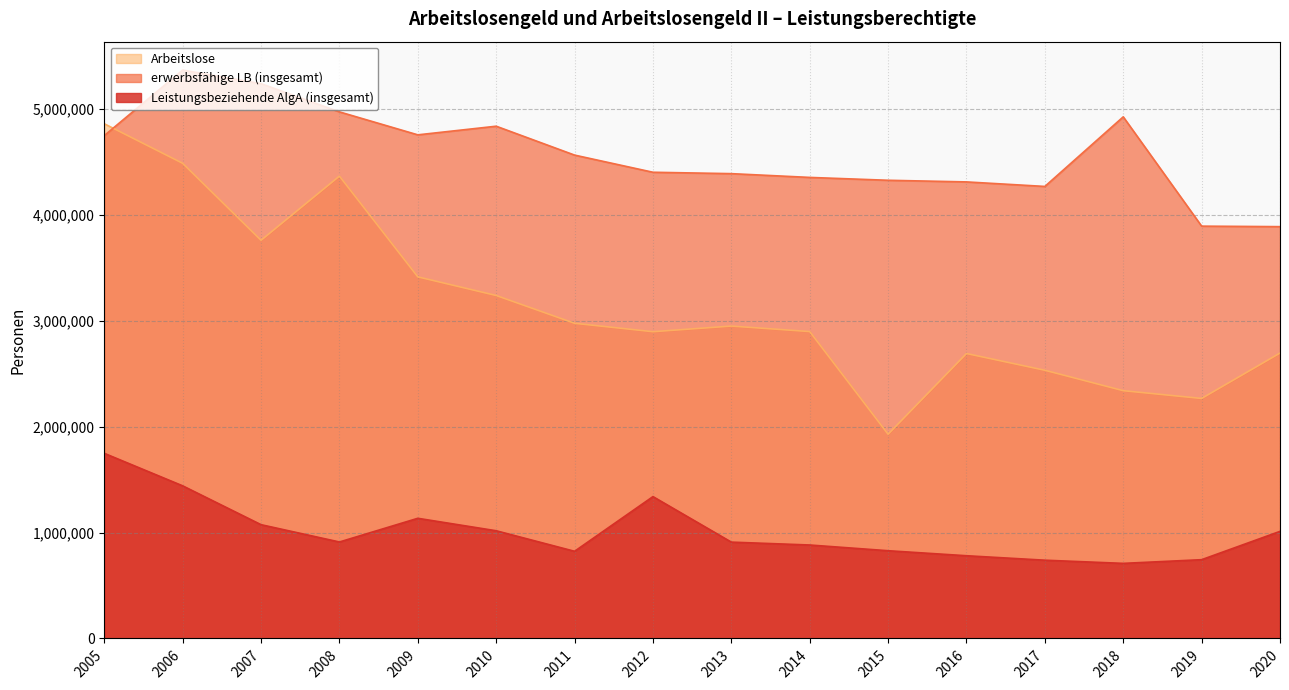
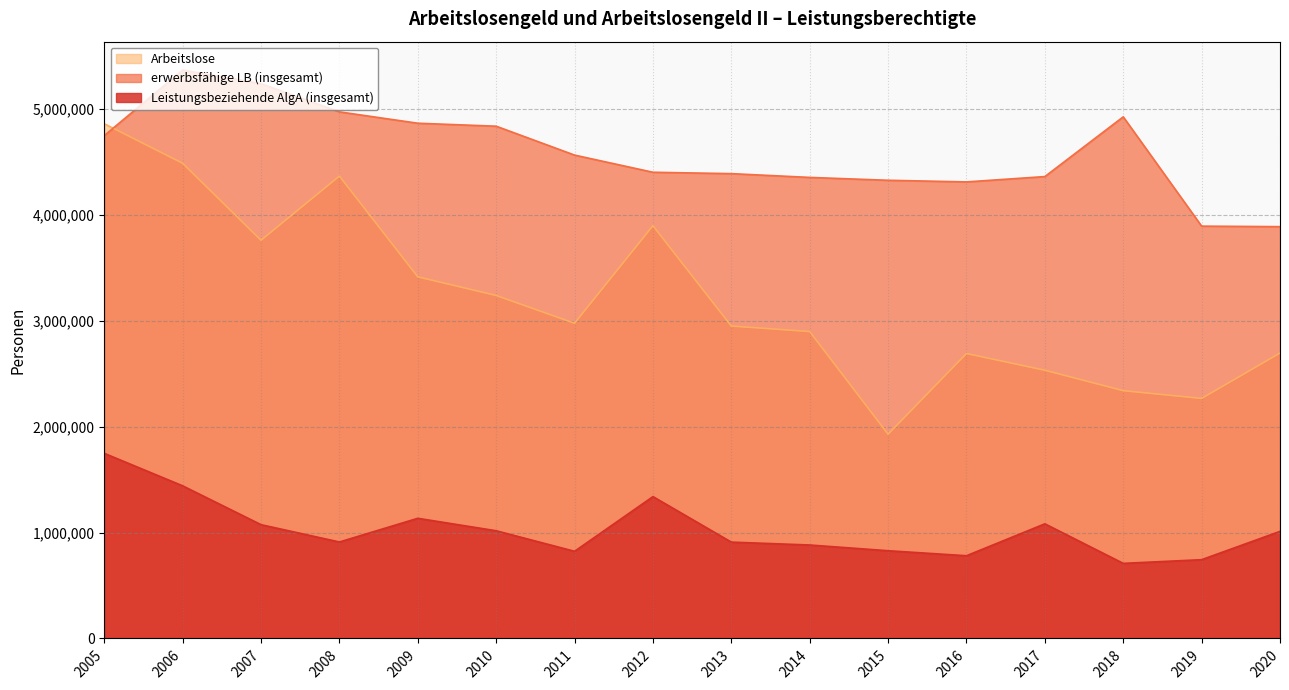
erwerbsfähige LB (insgesamt), 2009: 4,760,000 -> 4,870,000
Arbeitslose, 2012: 2,900,000 -> 3,900,000
erwerbsfähige LB (insgesamt), 2017: 4,270,000 -> 4,360,000
Leistungsbeziehende AlgA (insgesamt), 2017: 740,000 -> 1,080,000
